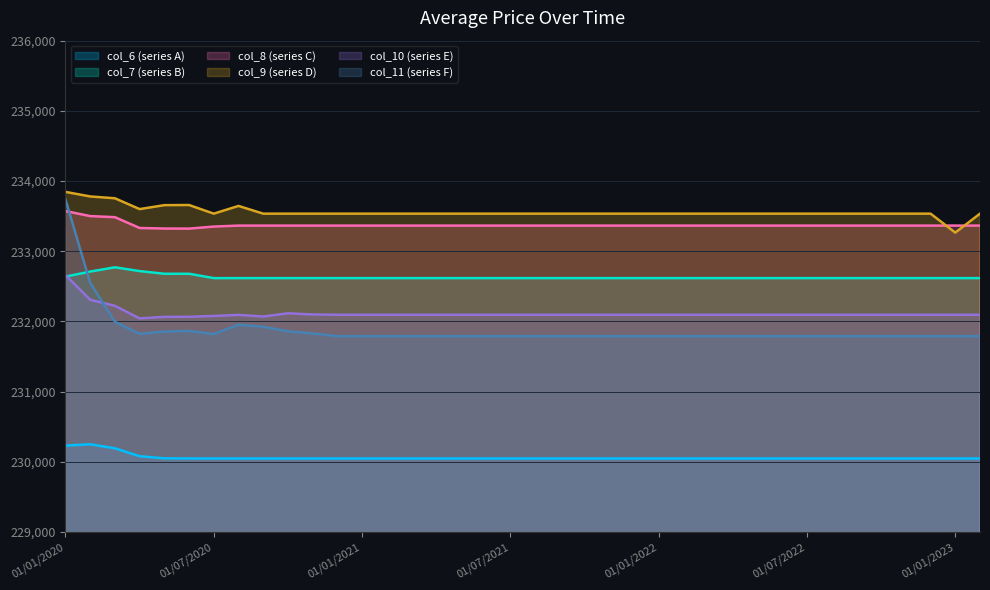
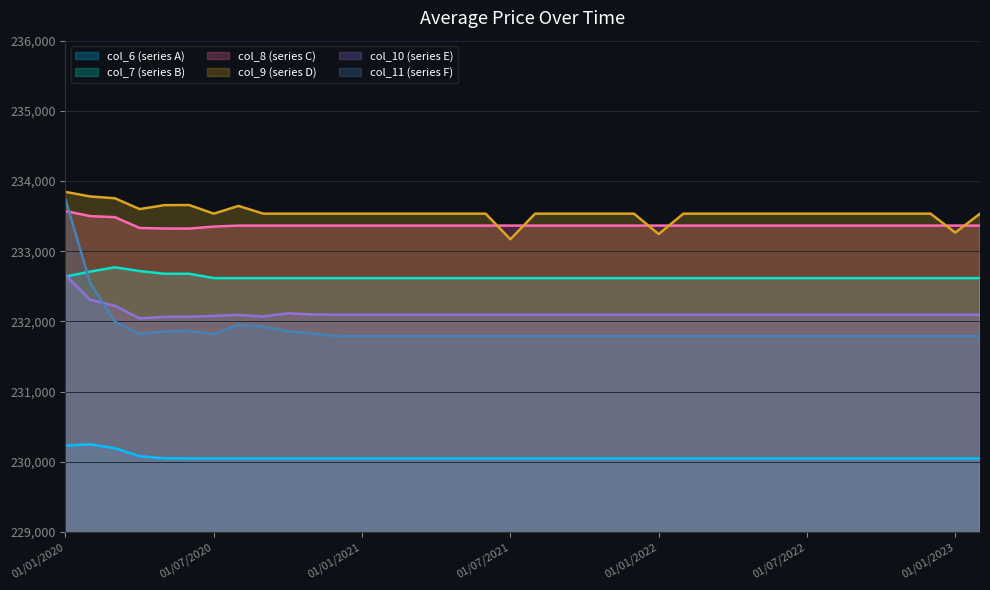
col_9 (series D), 01/07/2021: 233,500 -> 233,200
col_9 (series D), 01/01/2022: 233,500 -> 233,200
